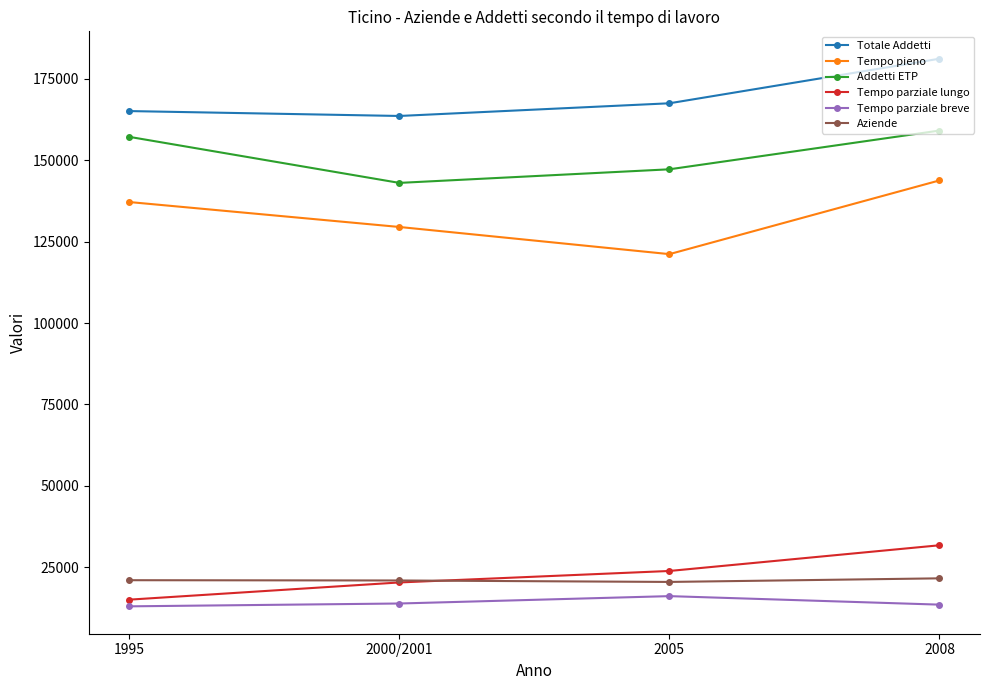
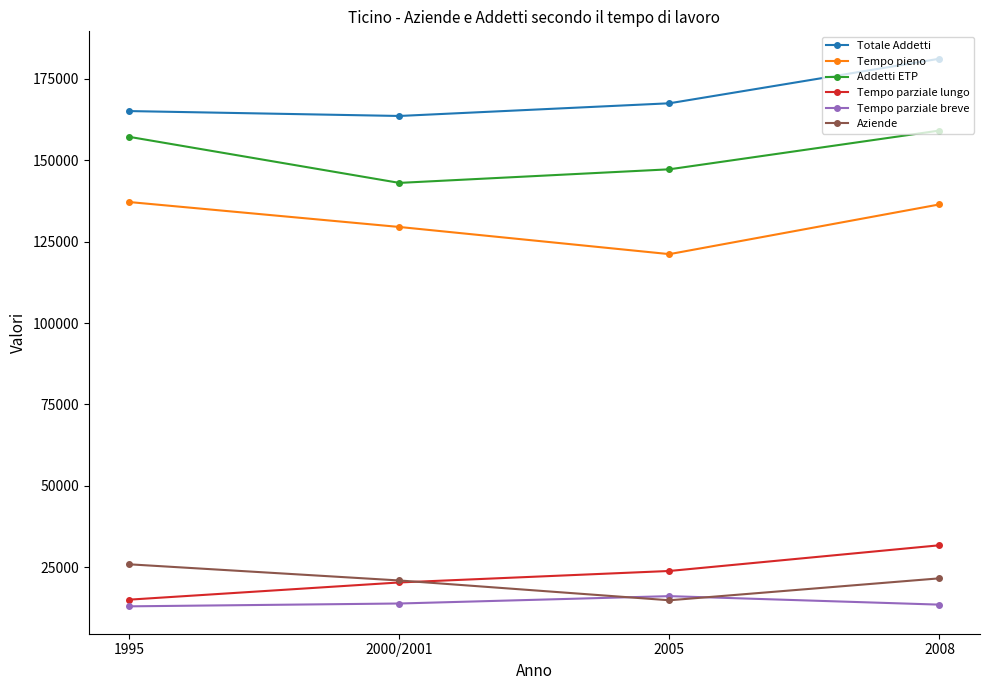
Aziende, 1995: 21000 -> 26000
Aziende, 2005: 20000 -> 15000
Tempo pieno, 2008: 144000 -> 136000
